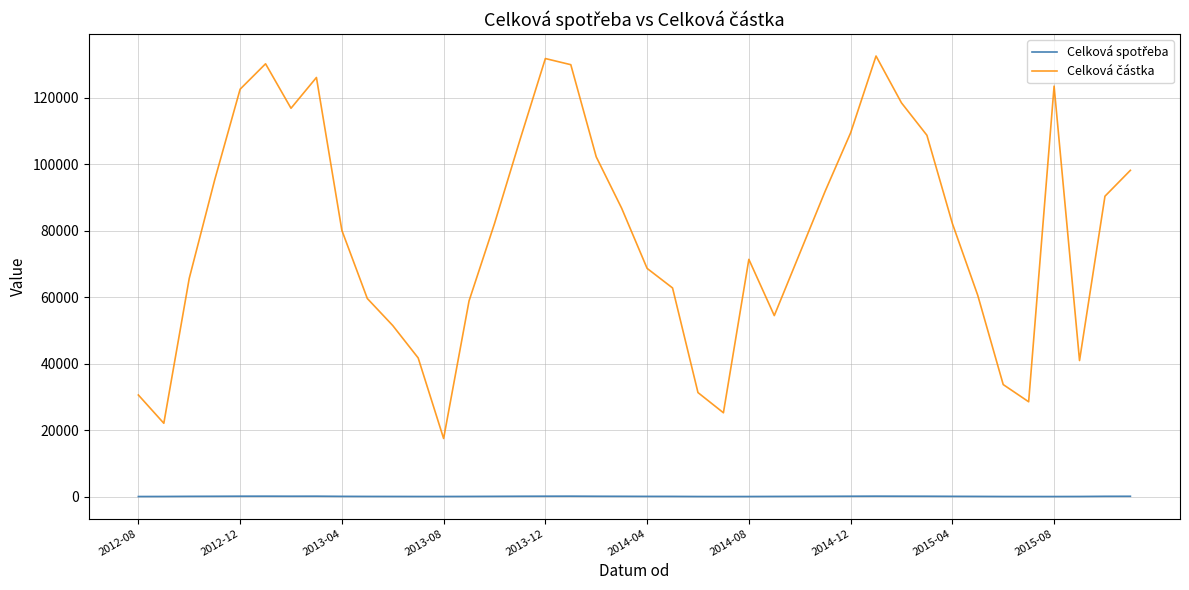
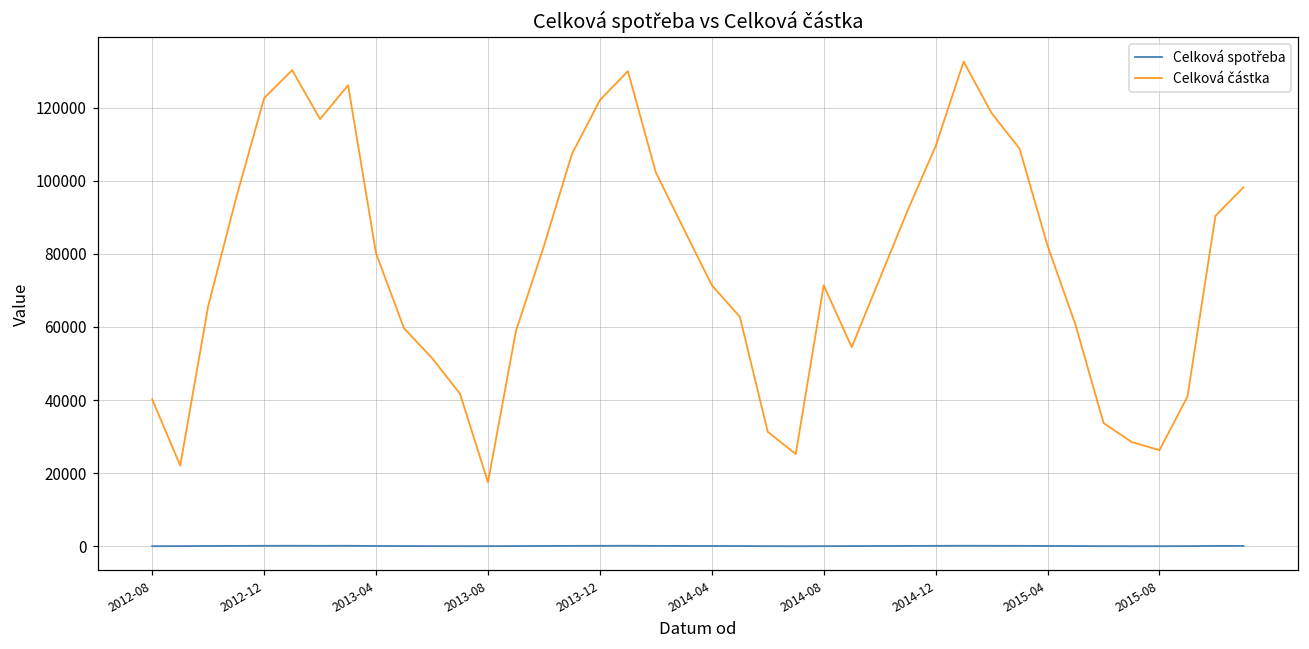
Celková částka, 2012-08: 31000 -> 40000
Celková částka, 2013-12: 132000 -> 122000
Celková částka, 2014-04: 69000 -> 71000
Celková částka, 2015-08: 123000 -> 26000
